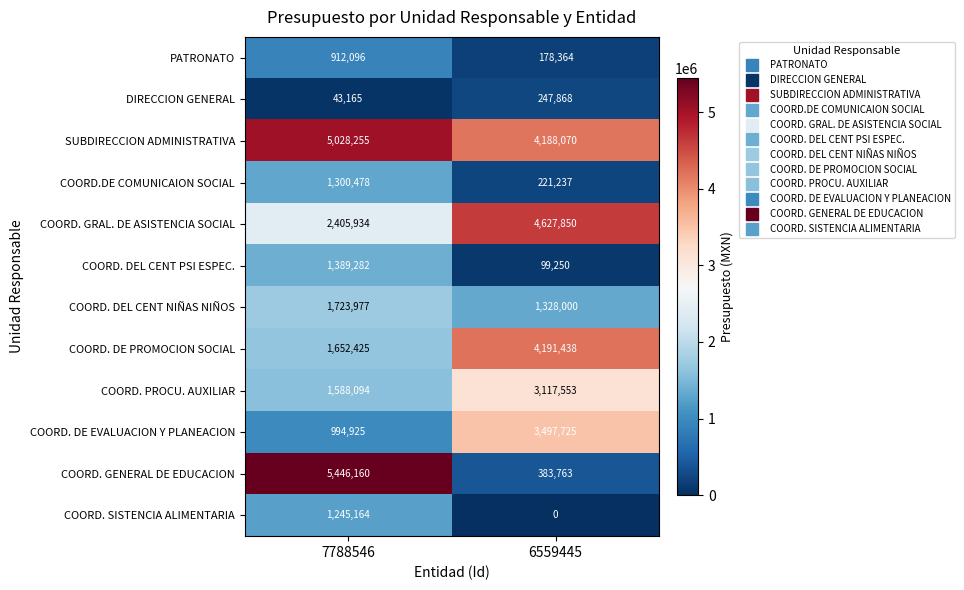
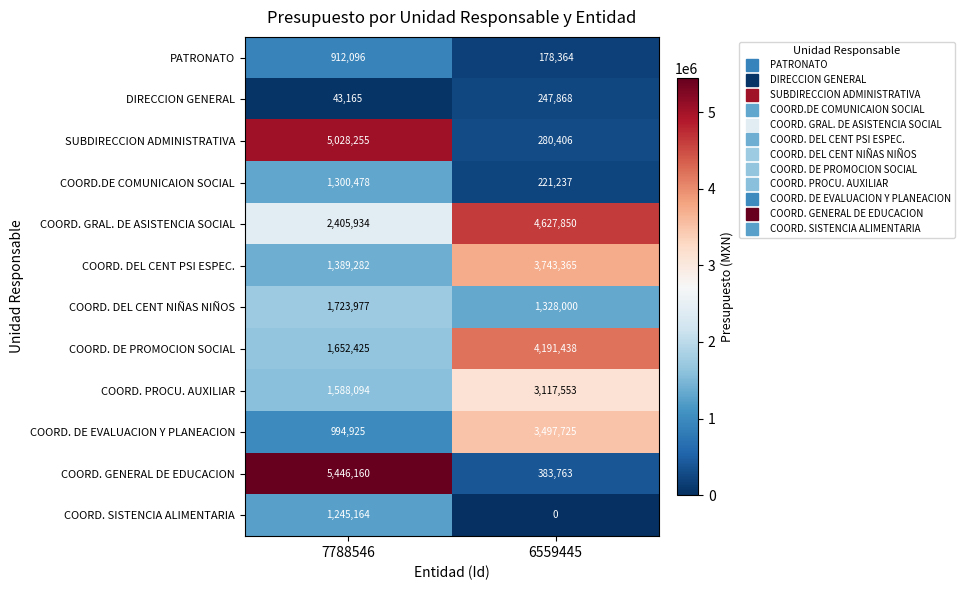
SUBDIRECCION ADMINISTRATIVA, 6559445: 4,188,070 -> 280,406
COORD. DEL CENT PSI ESPEC., 6559445: 99,250 -> 3,743,365
